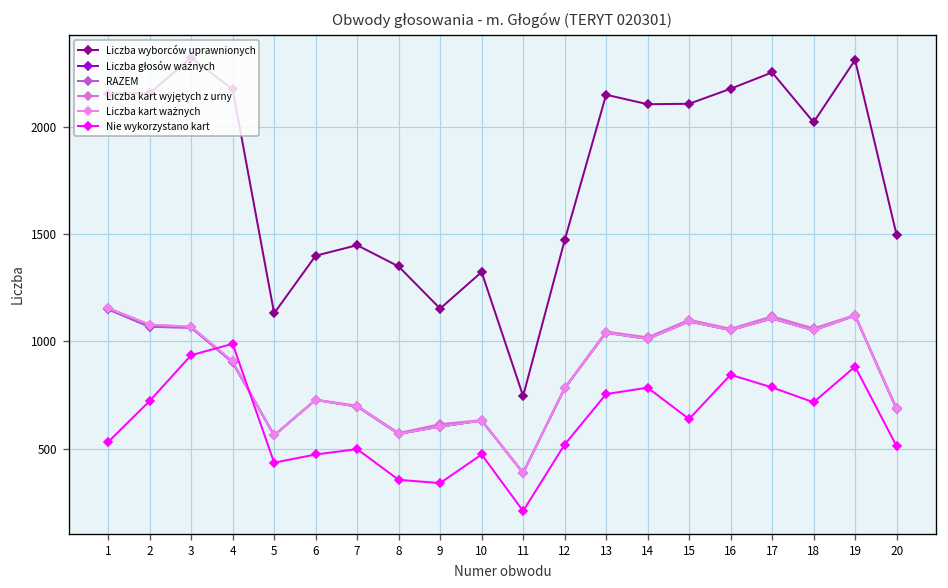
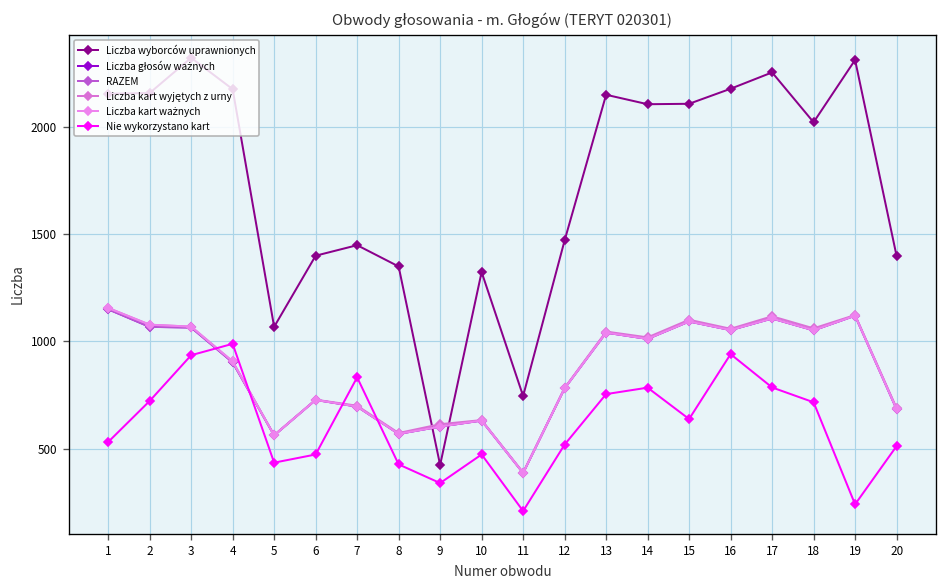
Liczba wyborców uprawnionych, 5: 1130 -> 1070
Nie wykorzystano kart, 7: 500 -> 830
Nie wykorzystano kart, 8: 360 -> 430
Liczba wyborców uprawnionych, 9: 1150 -> 430
Nie wykorzystano kart, 16: 850 -> 940
Nie wykorzystano kart, 19: 880 -> 240
Liczba wyborców uprawnionych, 20: 1500 -> 1400
